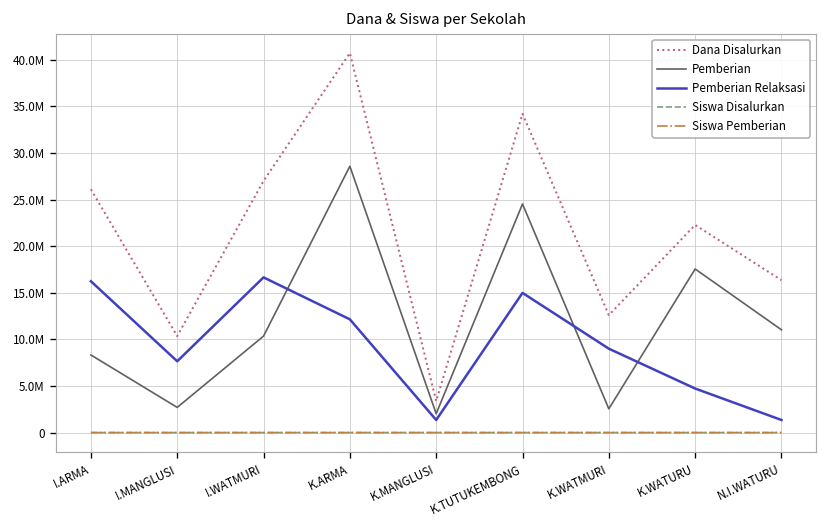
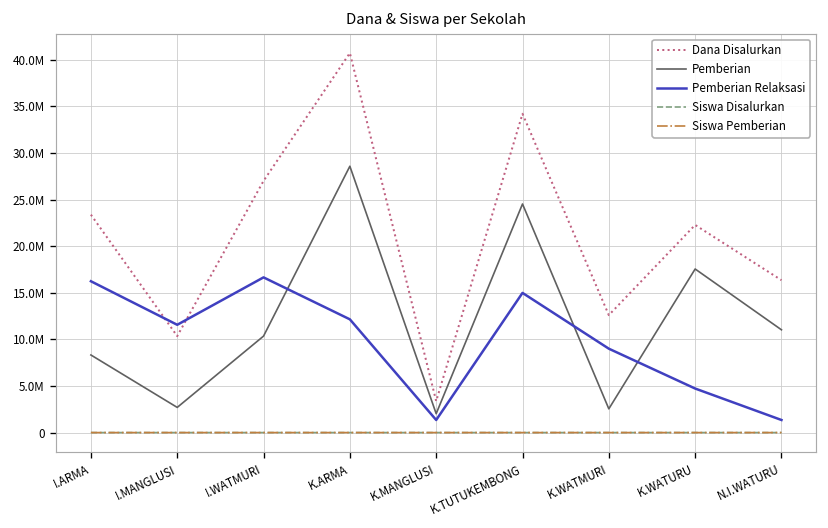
Dana Disalurkan, I.ARMA: 26000000 -> 23000000
Pemberian Relaksasi, I.MANGLUSI: 8000000 -> 12000000
